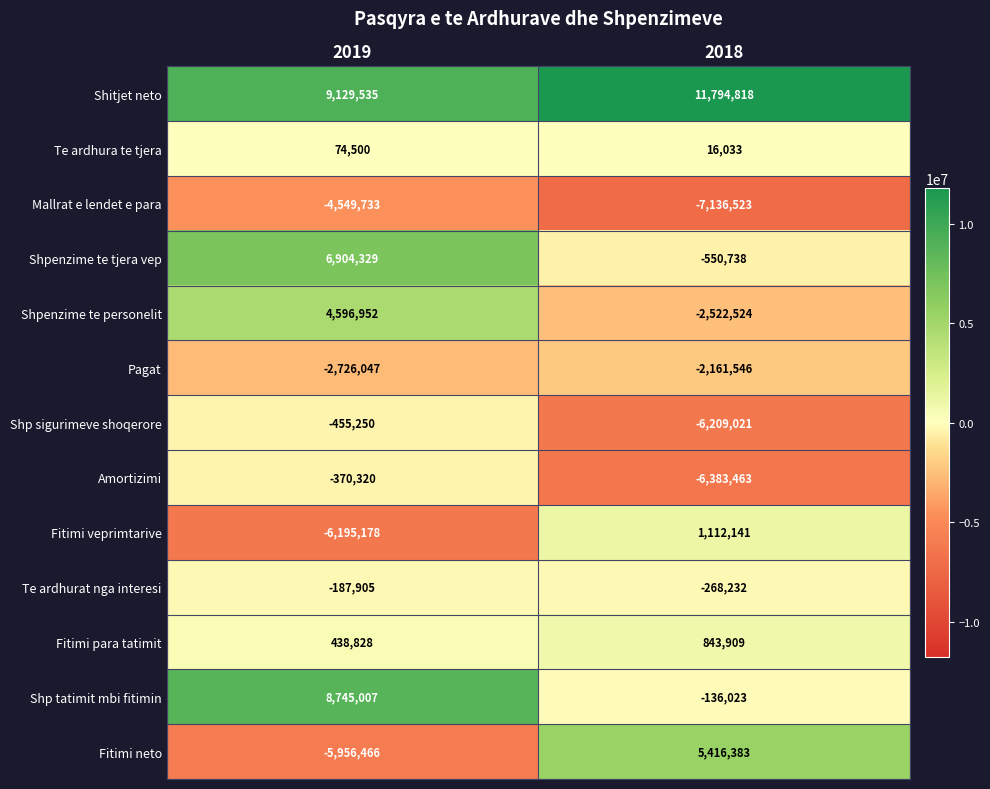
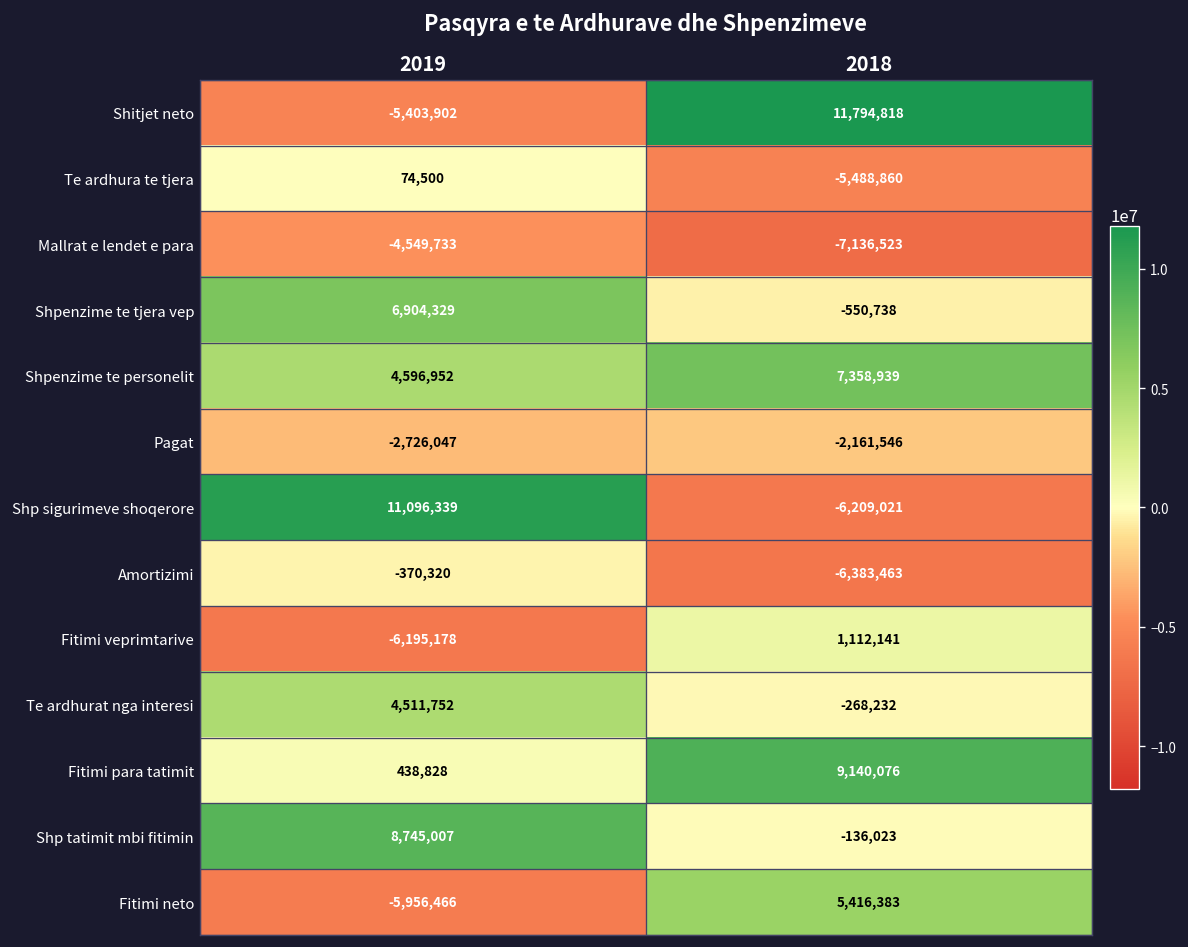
Shitjet neto, 2019: 9,129,535 -> -5,403,902
Te ardhura te tjera, 2018: 16,033 -> -5,488,860
Shpenzime te personelit, 2018: -2,522,524 -> 7,358,939
Shp sigurimeve shoqerore, 2019: -455,250 -> 11,096,339
Te ardhurat nga interesi, 2019: -187,905 -> 4,511,752
Fitimi para tatimit, 2018: 843,909 -> 9,140,076
